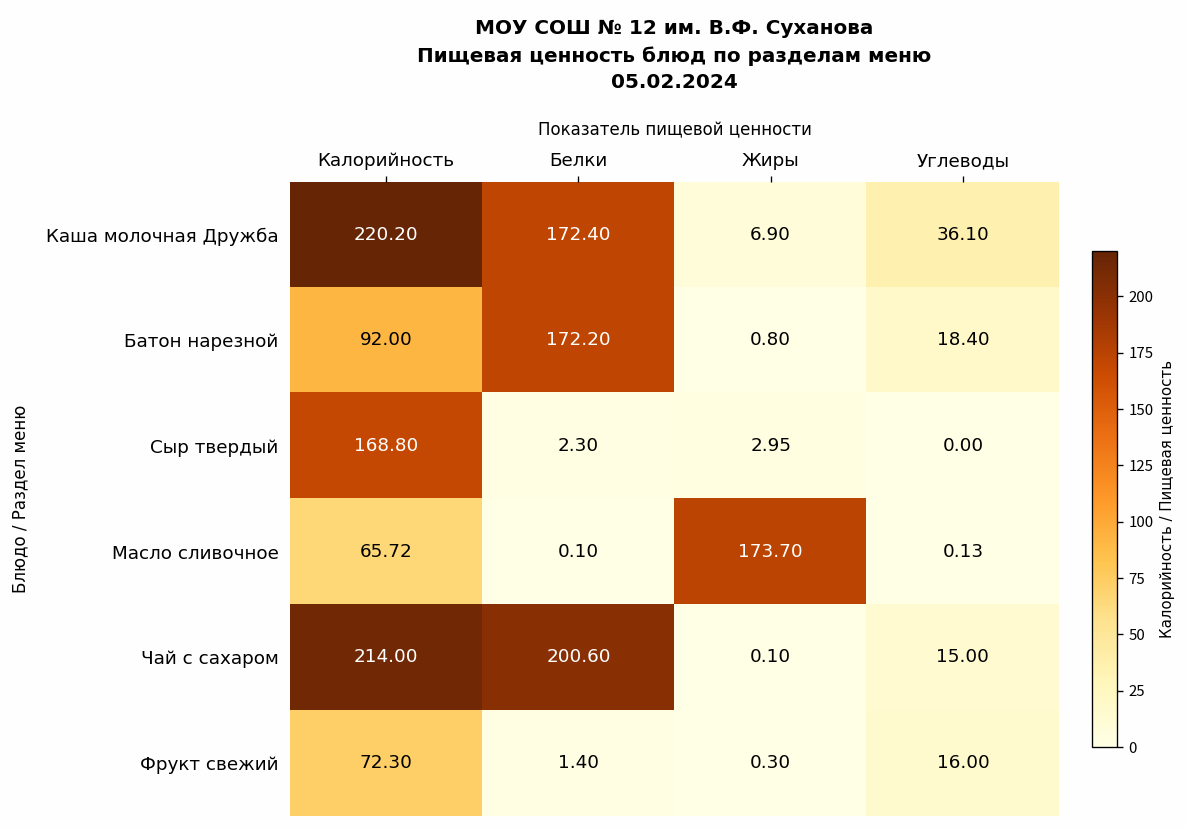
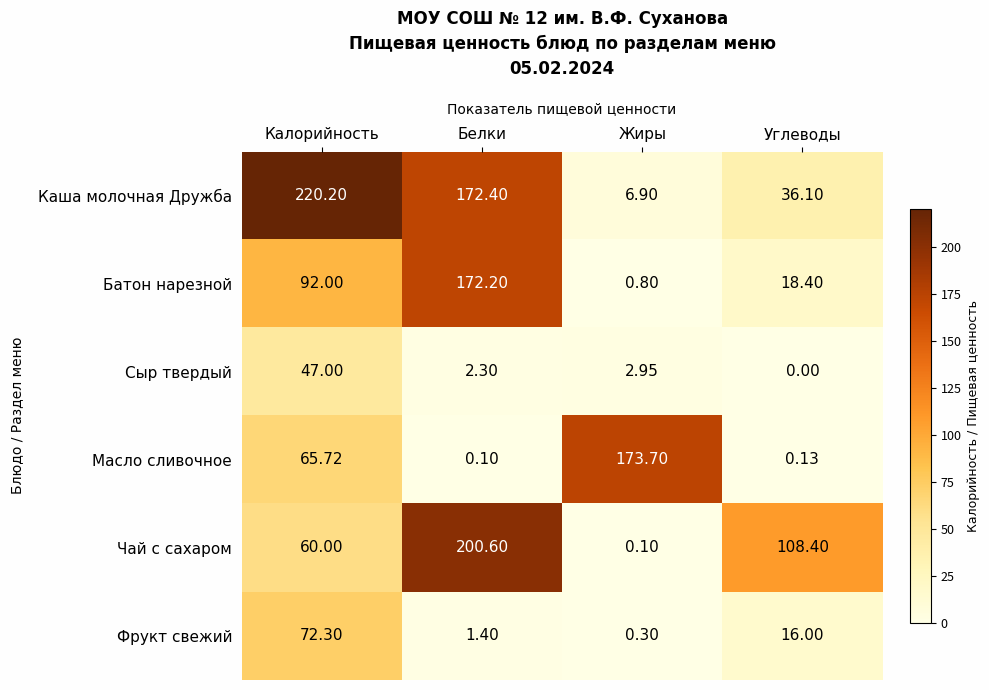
Сыр твердый, Калорийность: 168.80 -> 47.00
Чай с сахаром, Калорийность: 214.00 -> 60.00
Чай с сахаром, Углеводы: 15.00 -> 108.40
